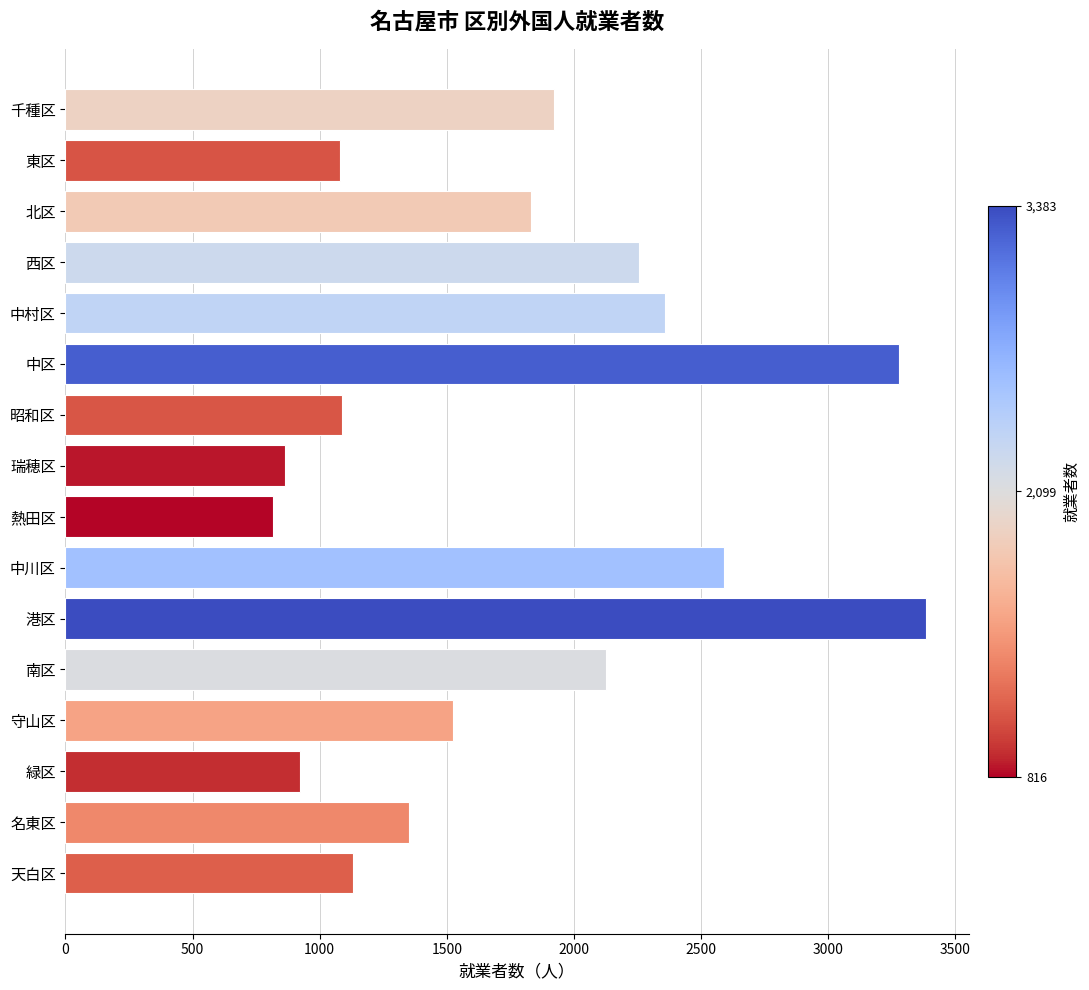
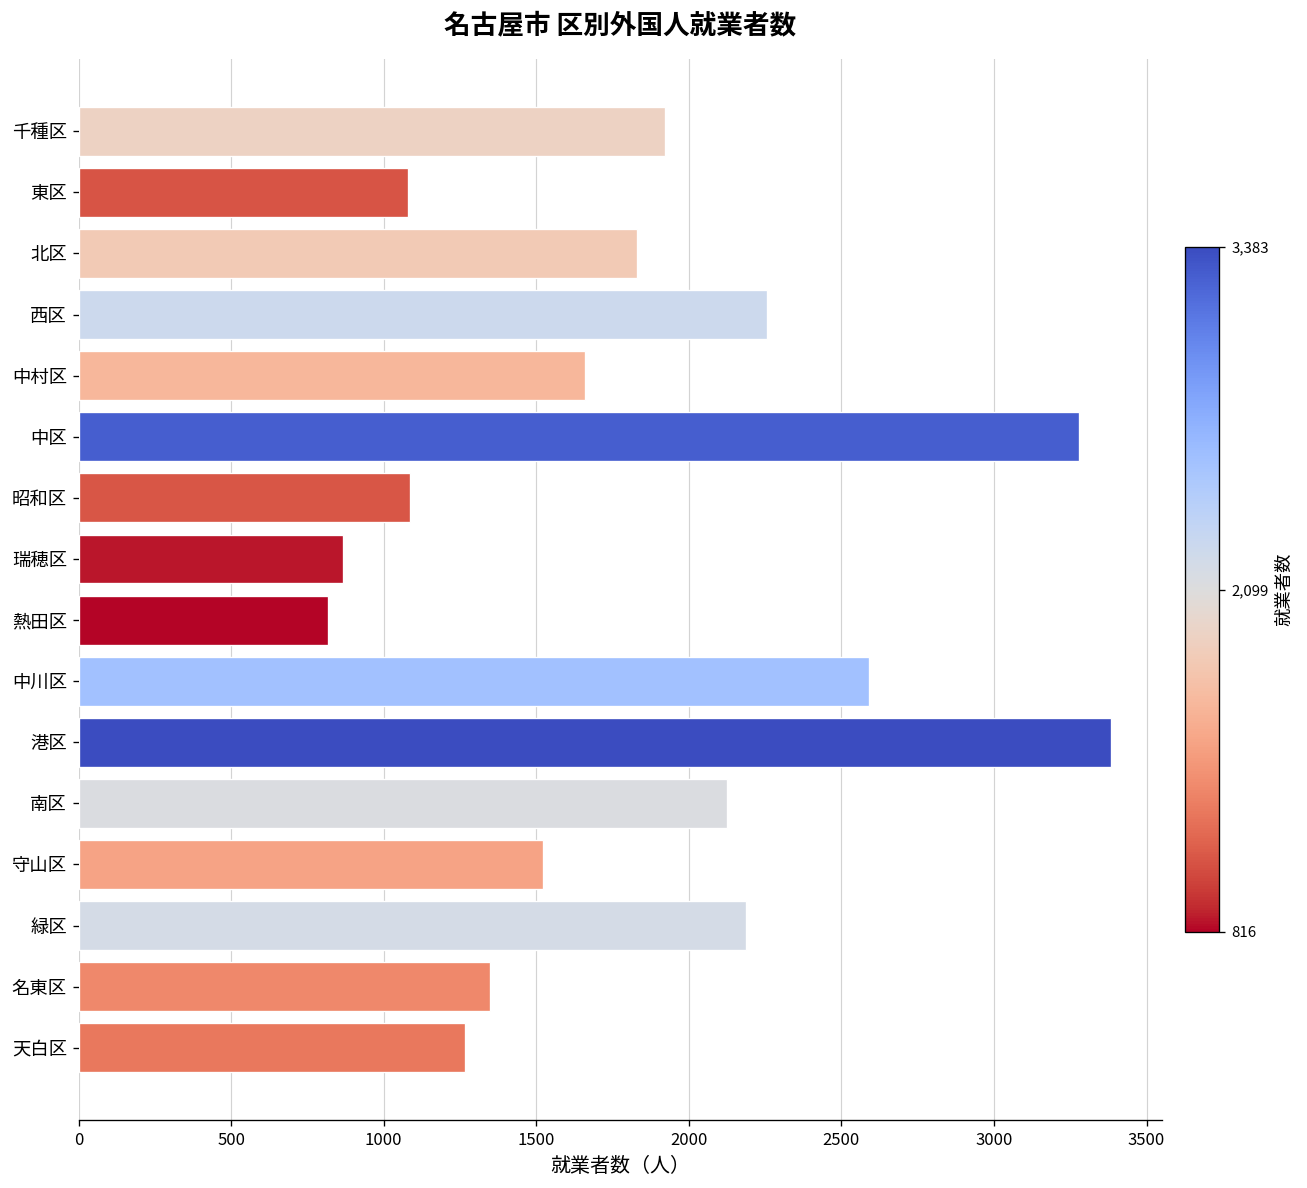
中村区: 2360 -> 1660
緑区: 920 -> 2190
天白区: 1130 -> 1270
